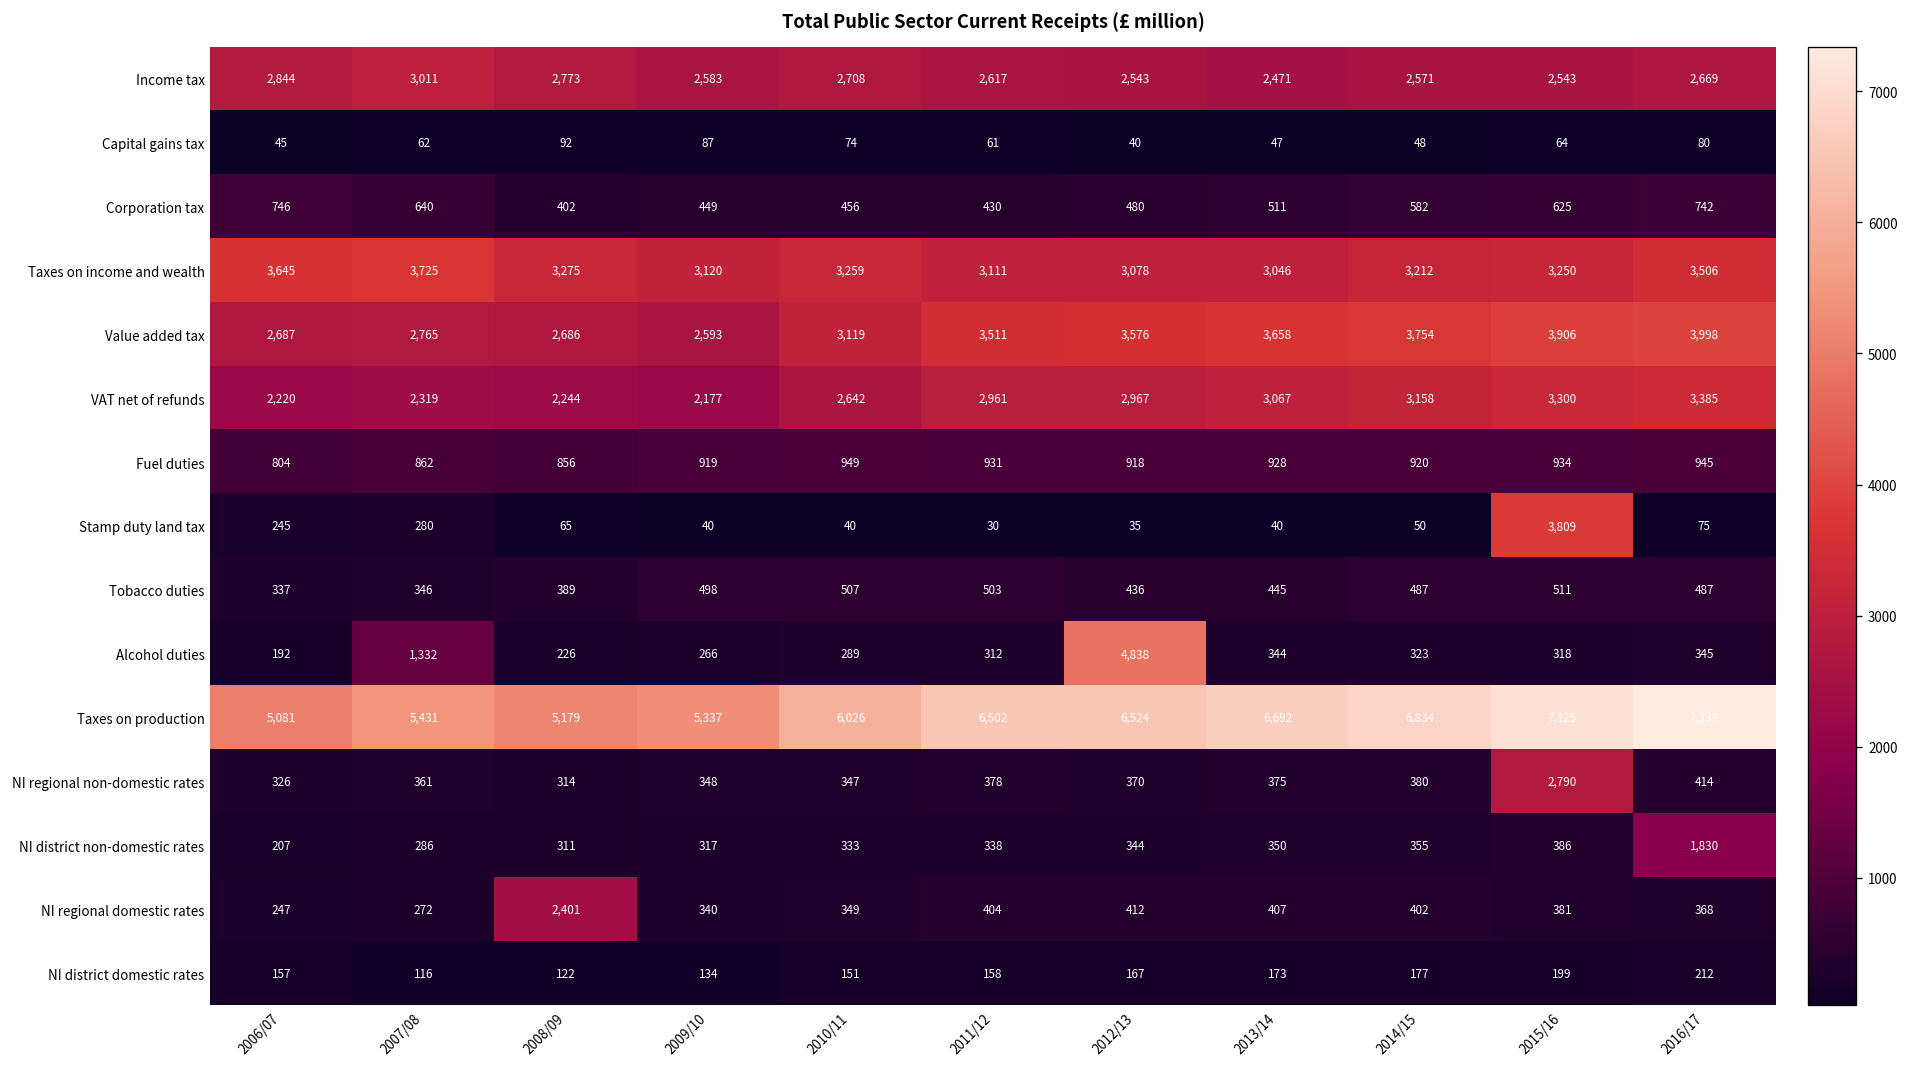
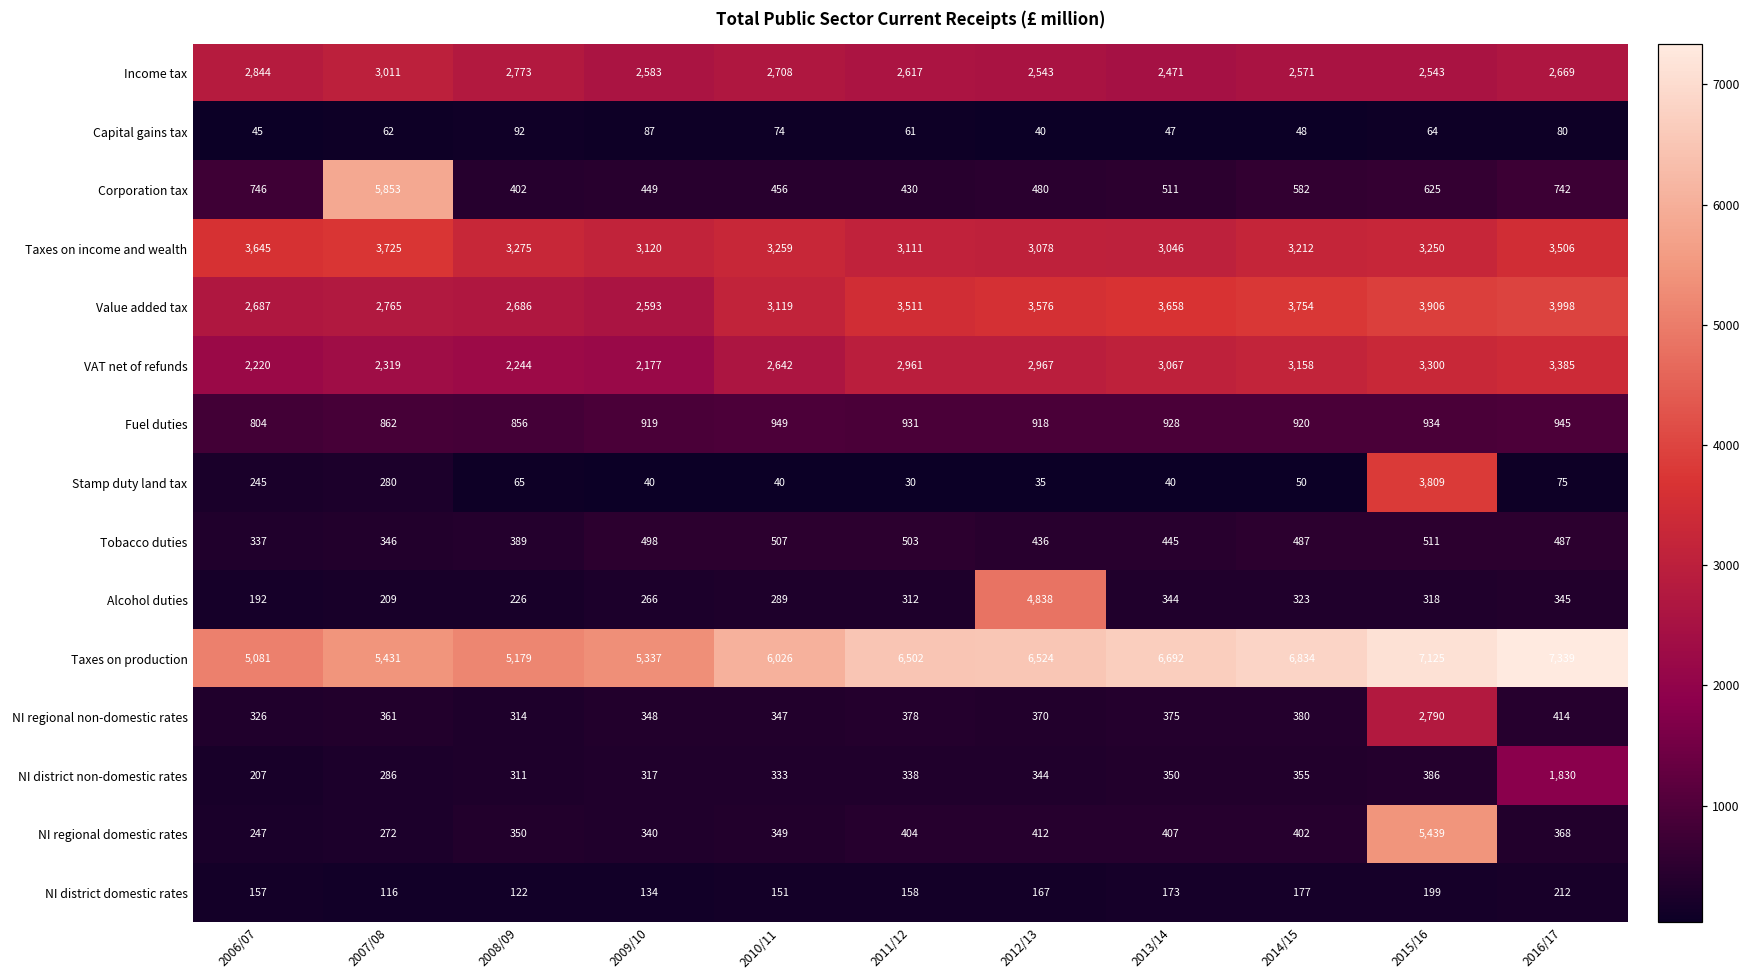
Corporation tax, 2007/08: 640 -> 5,853
Alcohol duties, 2007/08: 1,332 -> 209
NI regional domestic rates, 2008/09: 2,401 -> 350
NI regional domestic rates, 2015/16: 381 -> 5,439
